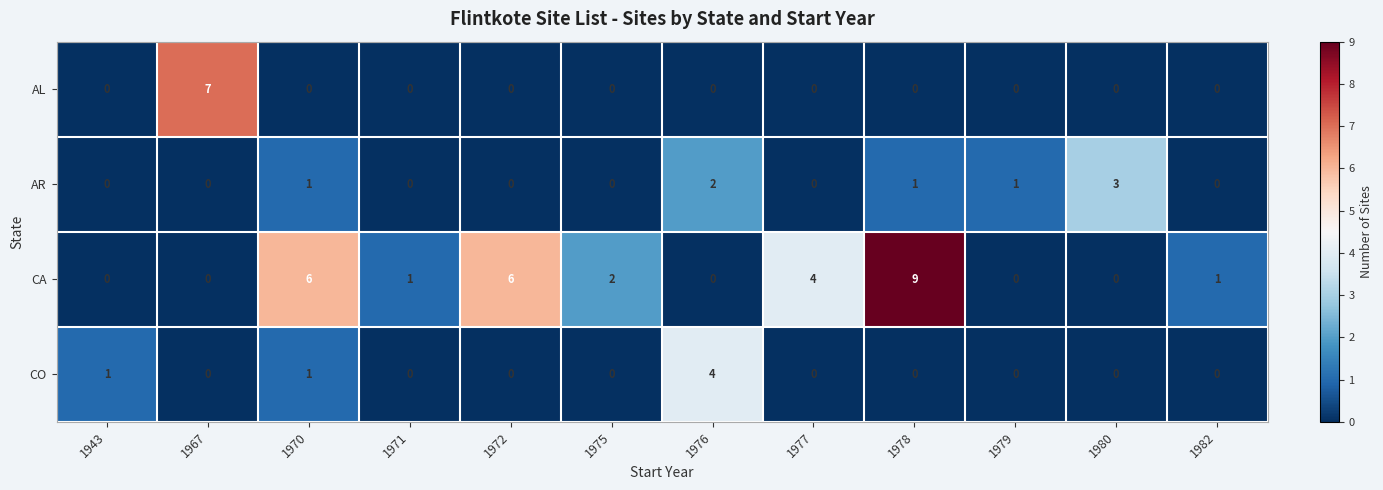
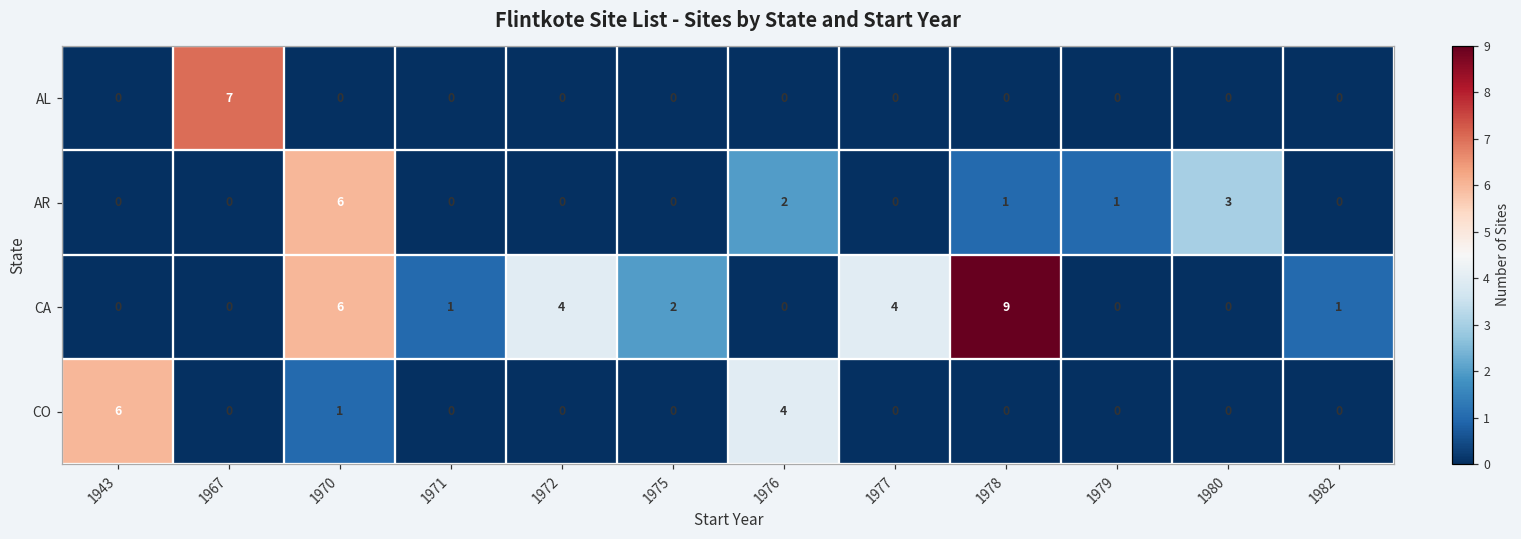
AR, 1970: 1 -> 6
CA, 1972: 6 -> 4
CO, 1943: 1 -> 6
